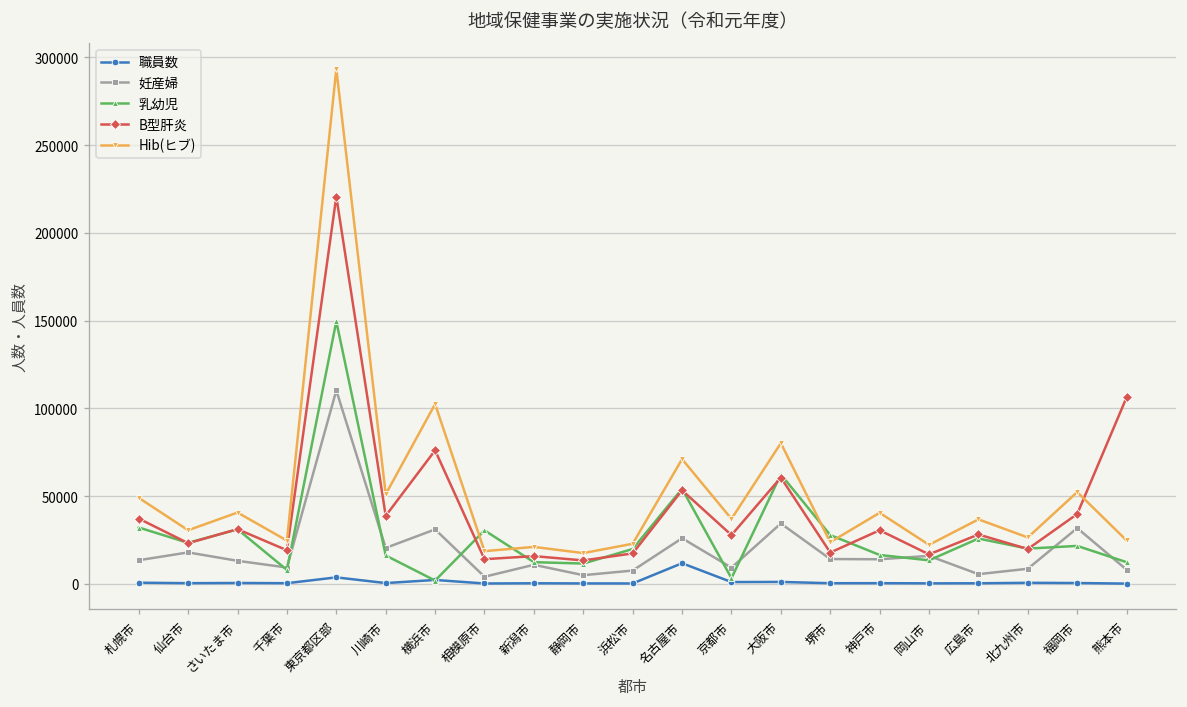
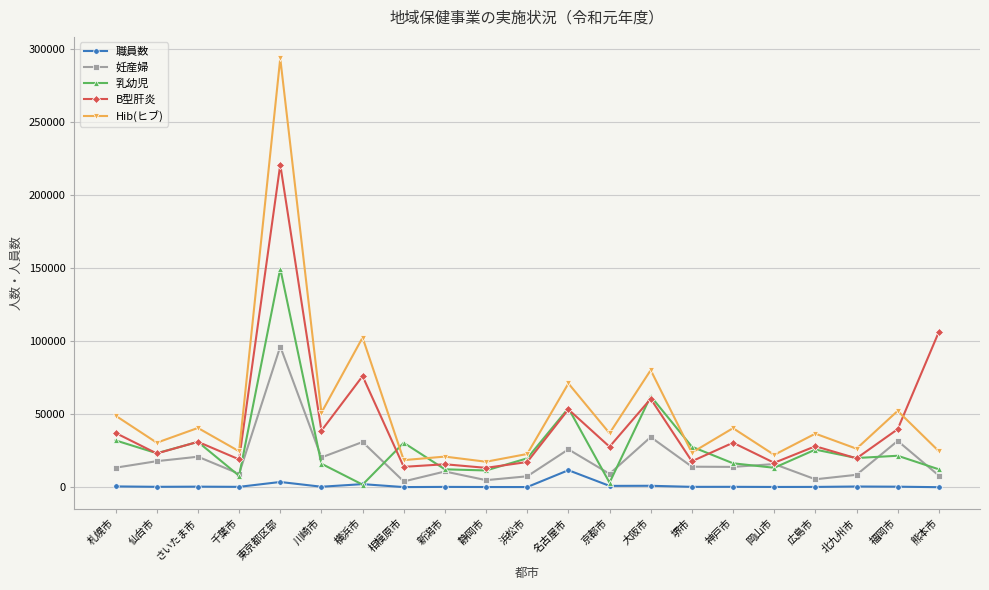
妊産婦, さいたま市: 13000 -> 21000
妊産婦, 東京都区部: 110000 -> 96000
